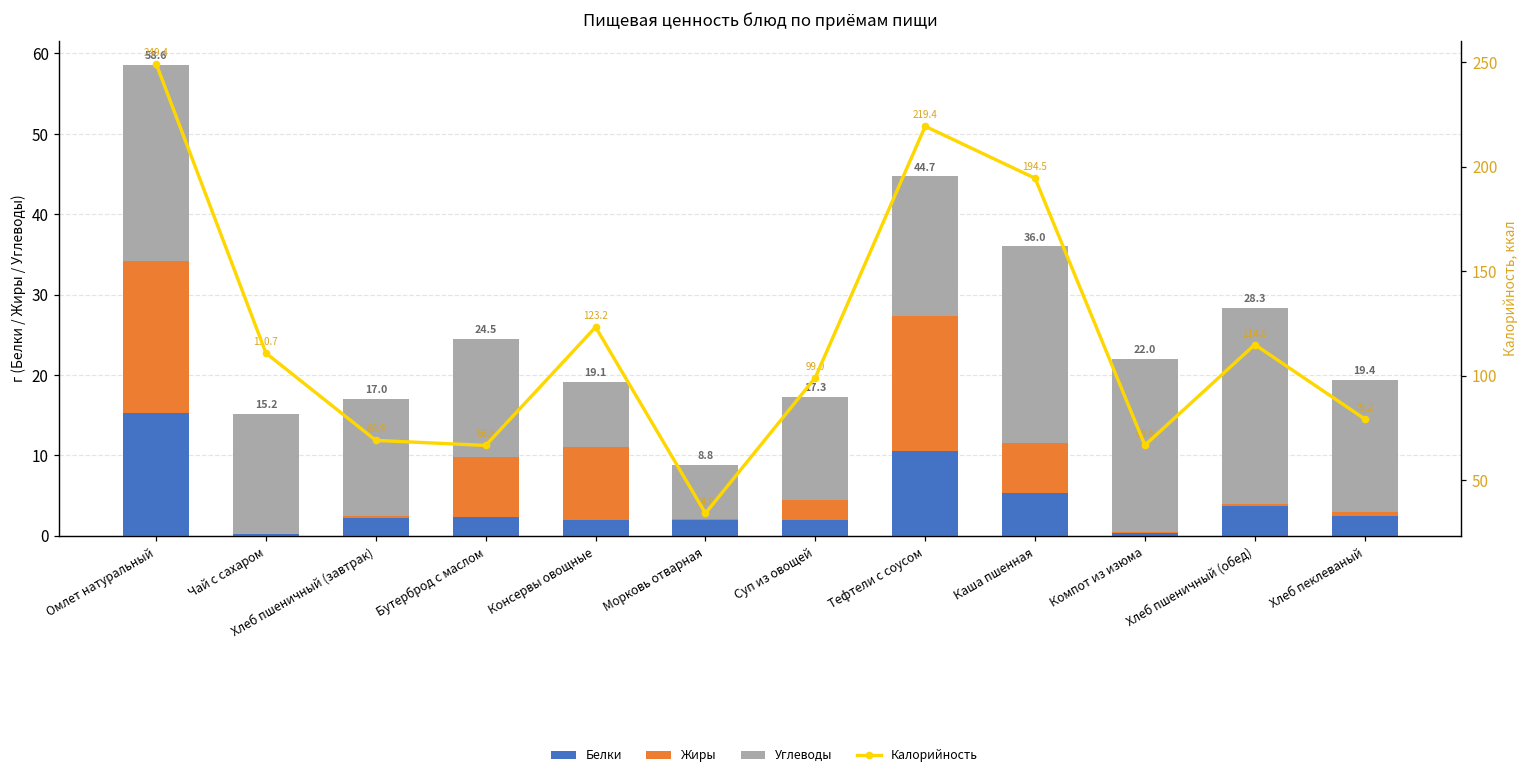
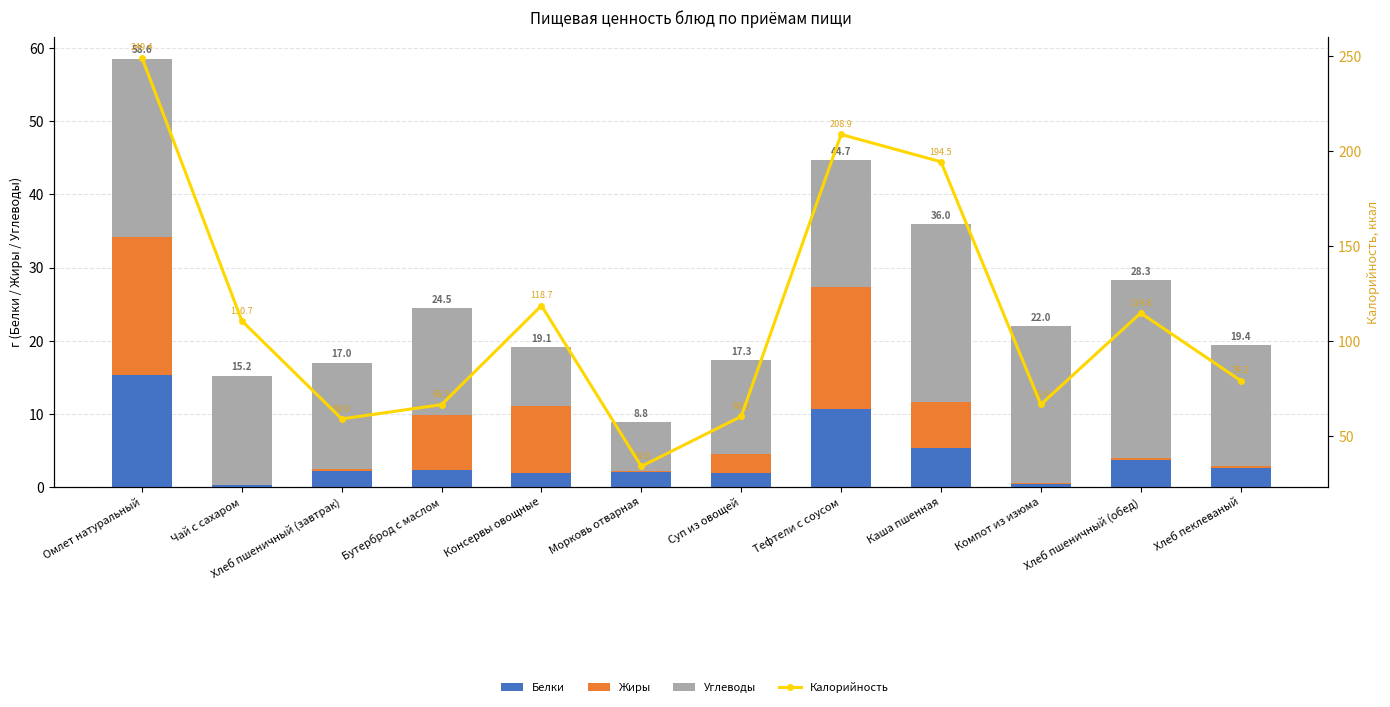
Калорийность, Хлеб пшеничный (завтрак): 68.9 -> 59.0
Калорийность, Консервы овощные: 123.2 -> 118.7
Калорийность, Суп из овощей: 99.0 -> 60.3
Калорийность, Тефтели с соусом: 219.4 -> 208.9
